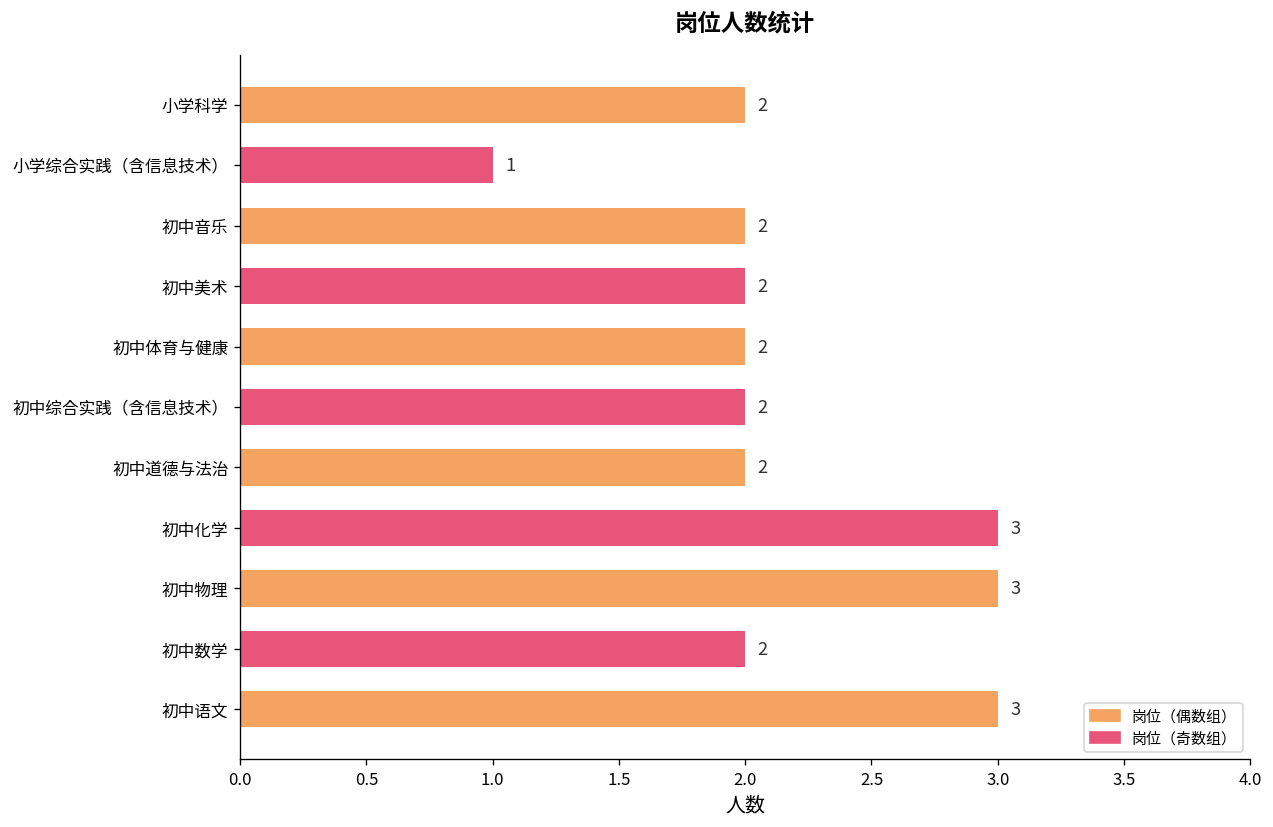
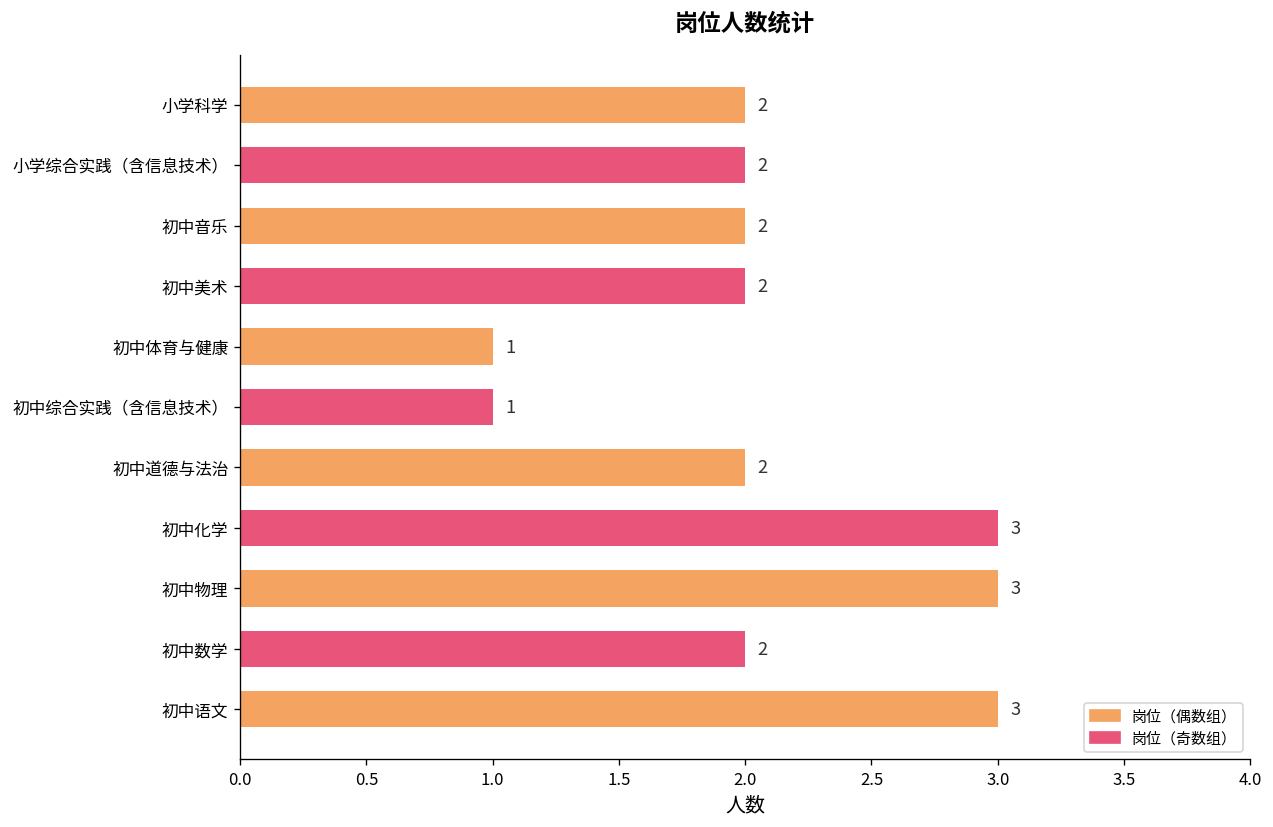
小学综合实践（含信息技术）: 1 -> 2
初中体育与健康: 2 -> 1
初中综合实践（含信息技术）: 2 -> 1
